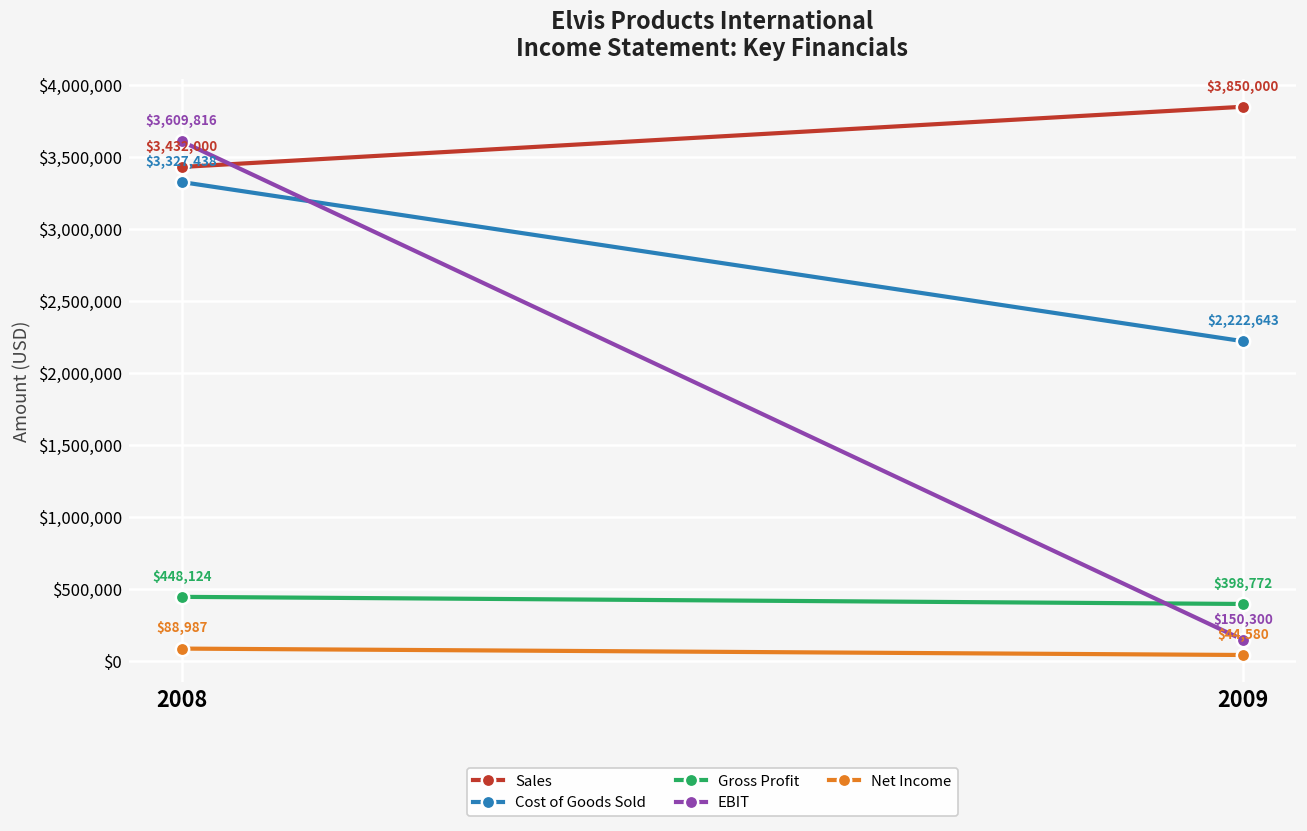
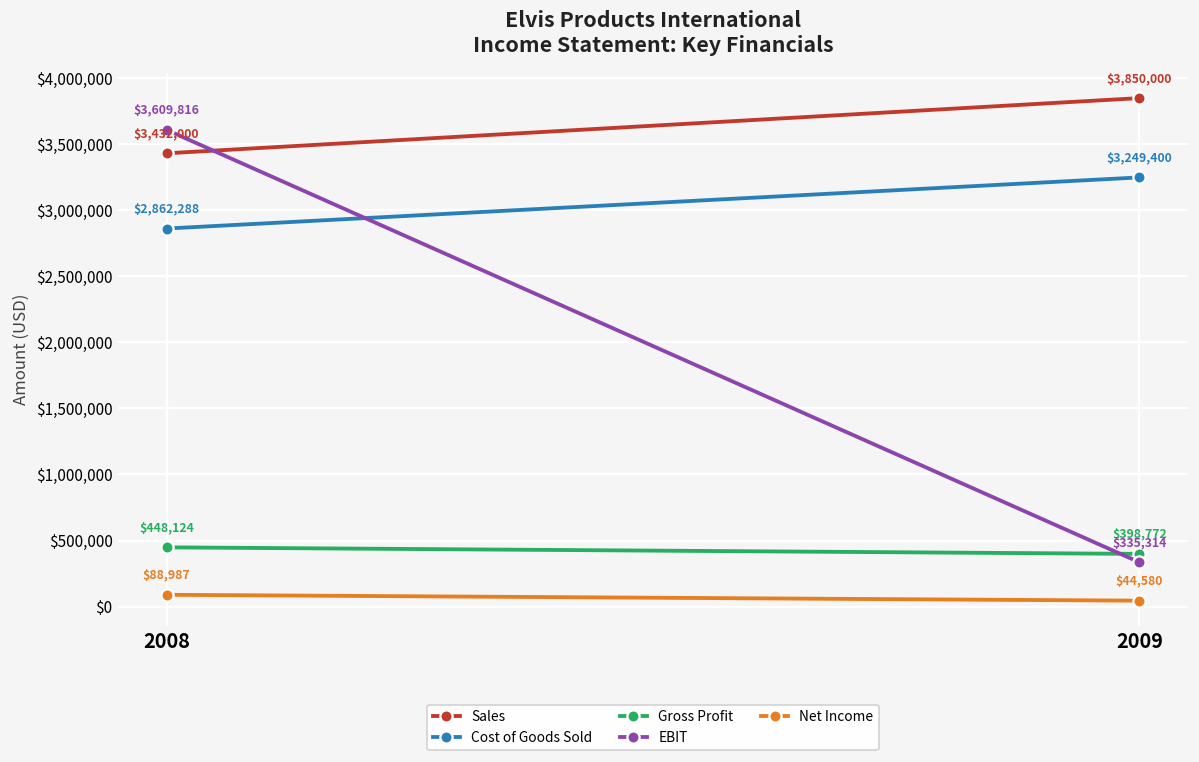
Cost of Goods Sold, 2008: $3,327,438 -> $2,862,288
Cost of Goods Sold, 2009: $2,222,643 -> $3,249,400
EBIT, 2009: $150,300 -> $335,314
